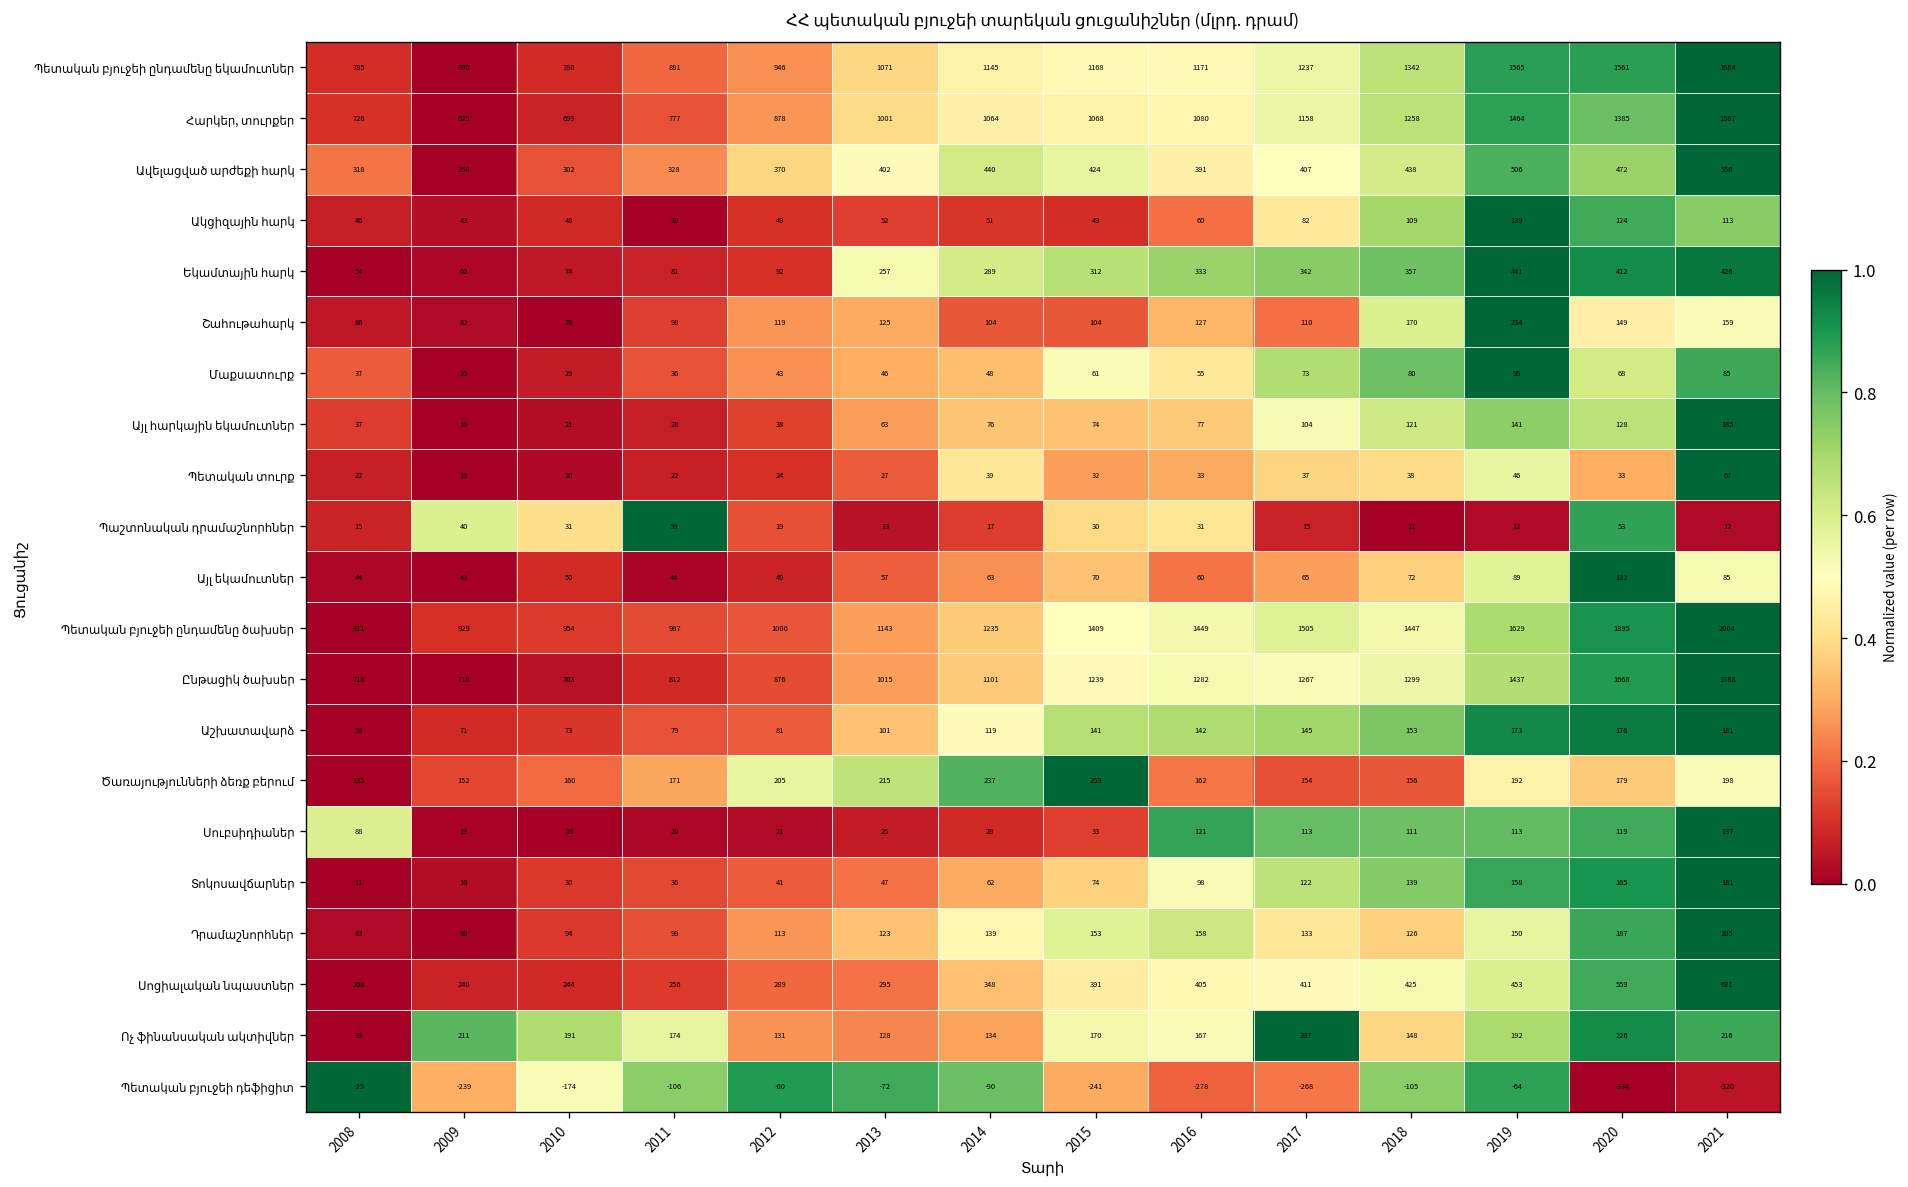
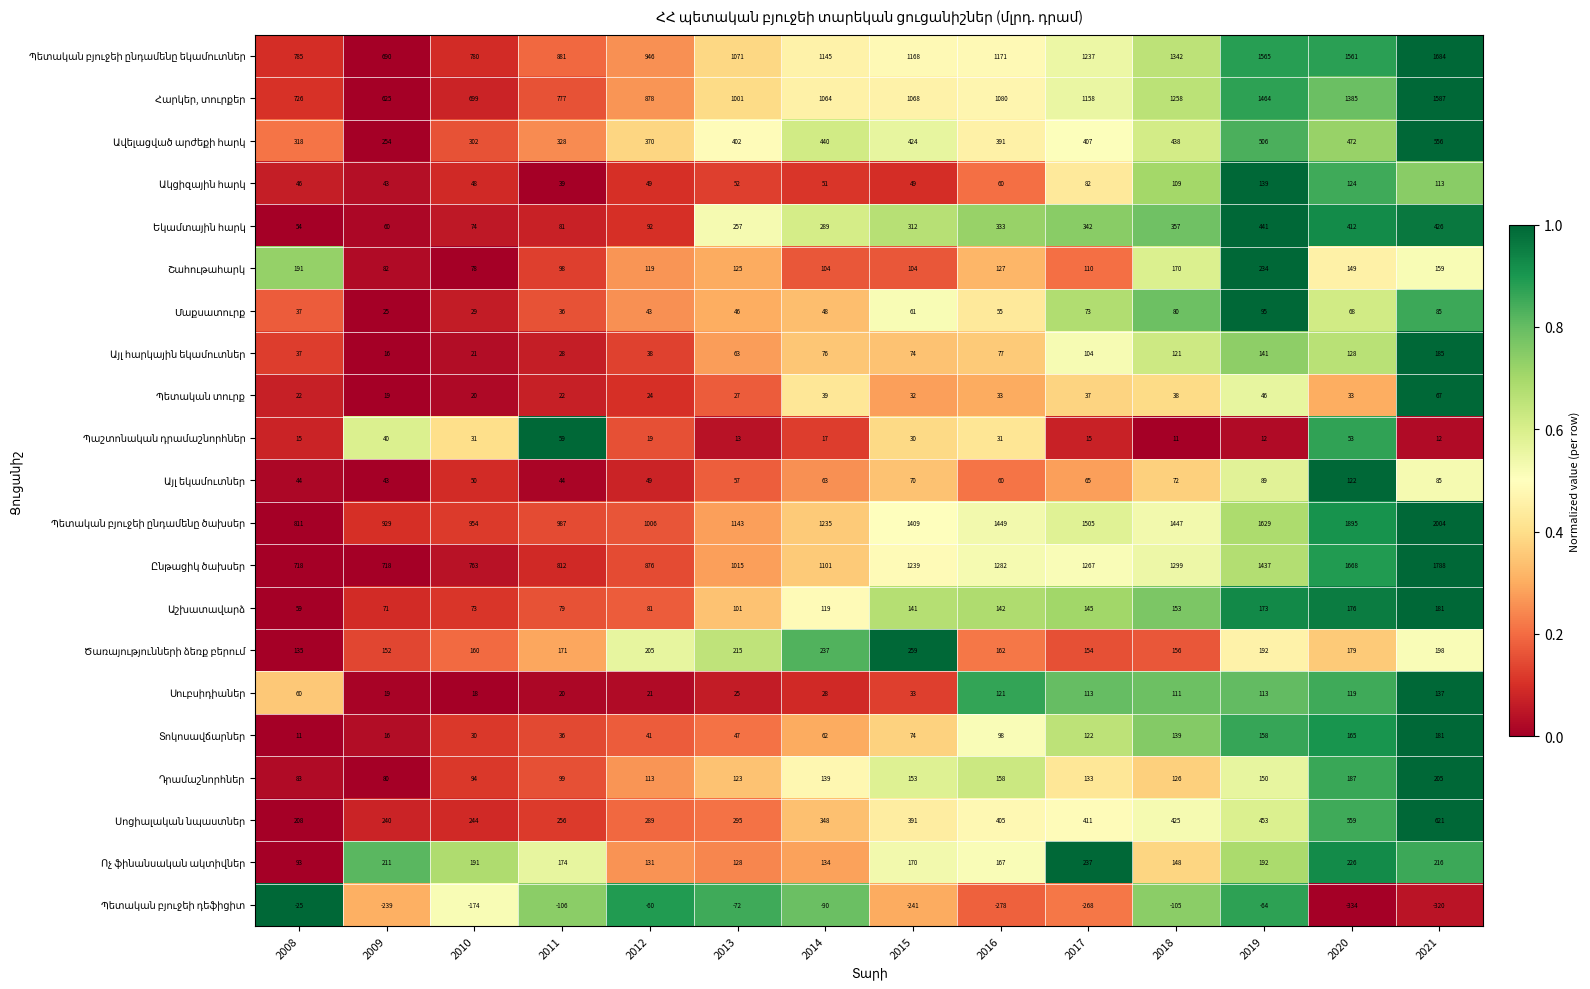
Շահութահարկ, 2008: 86 -> 191
Սուբսիդիաներ, 2008: 88 -> 60
